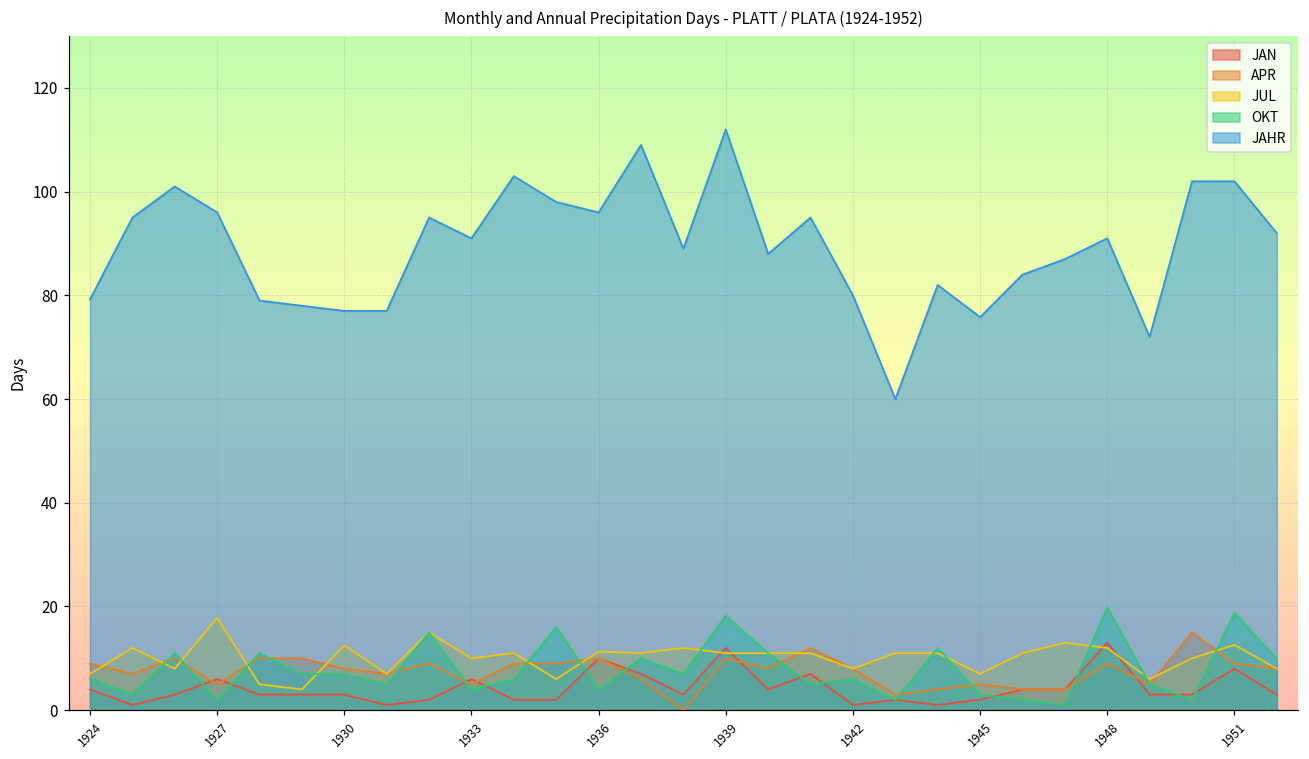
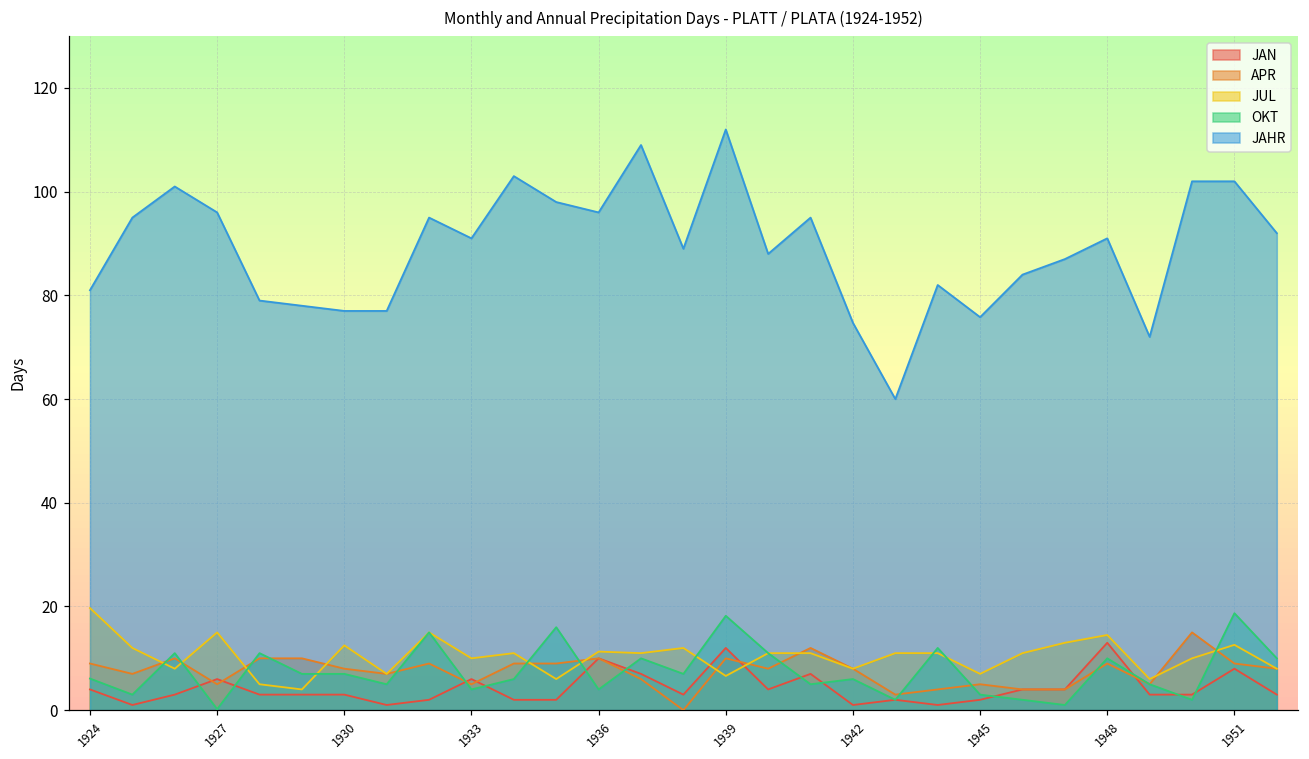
JUL, 1924: 7 -> 20
JAHR, 1924: 79 -> 81
JUL, 1927: 18 -> 15
OKT, 1927: 2 -> 0
JUL, 1939: 11 -> 7
JAHR, 1942: 80 -> 75
JUL, 1948: 12 -> 15
OKT, 1948: 20 -> 10
